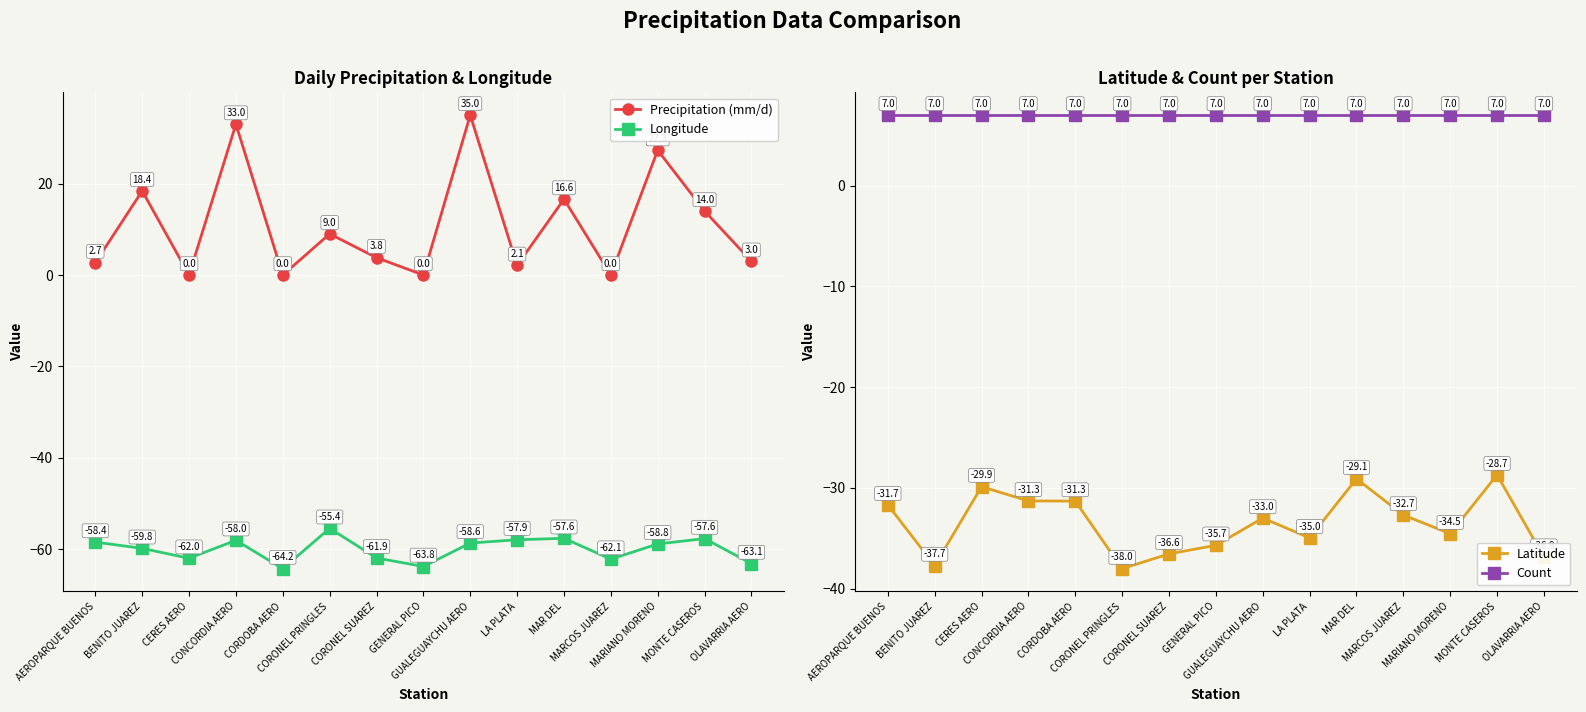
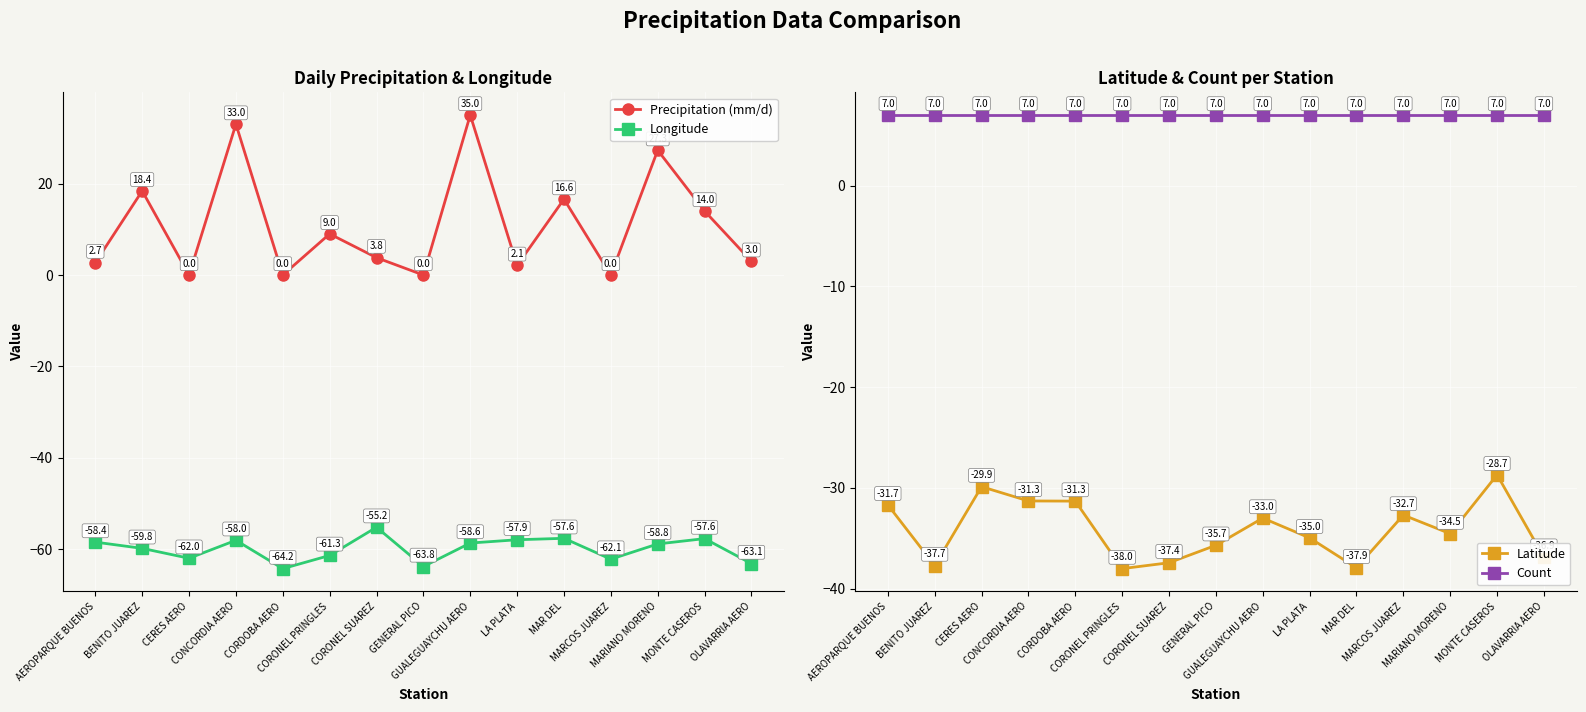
Daily Precipitation & Longitude, Longitude, CORONEL PRINGLES: -55.4 -> -61.3
Daily Precipitation & Longitude, Longitude, CORONEL SUAREZ: -61.9 -> -55.2
Latitude & Count per Station, Latitude, CORONEL SUAREZ: -36.6 -> -37.4
Latitude & Count per Station, Latitude, MAR DEL: -29.1 -> -37.9
